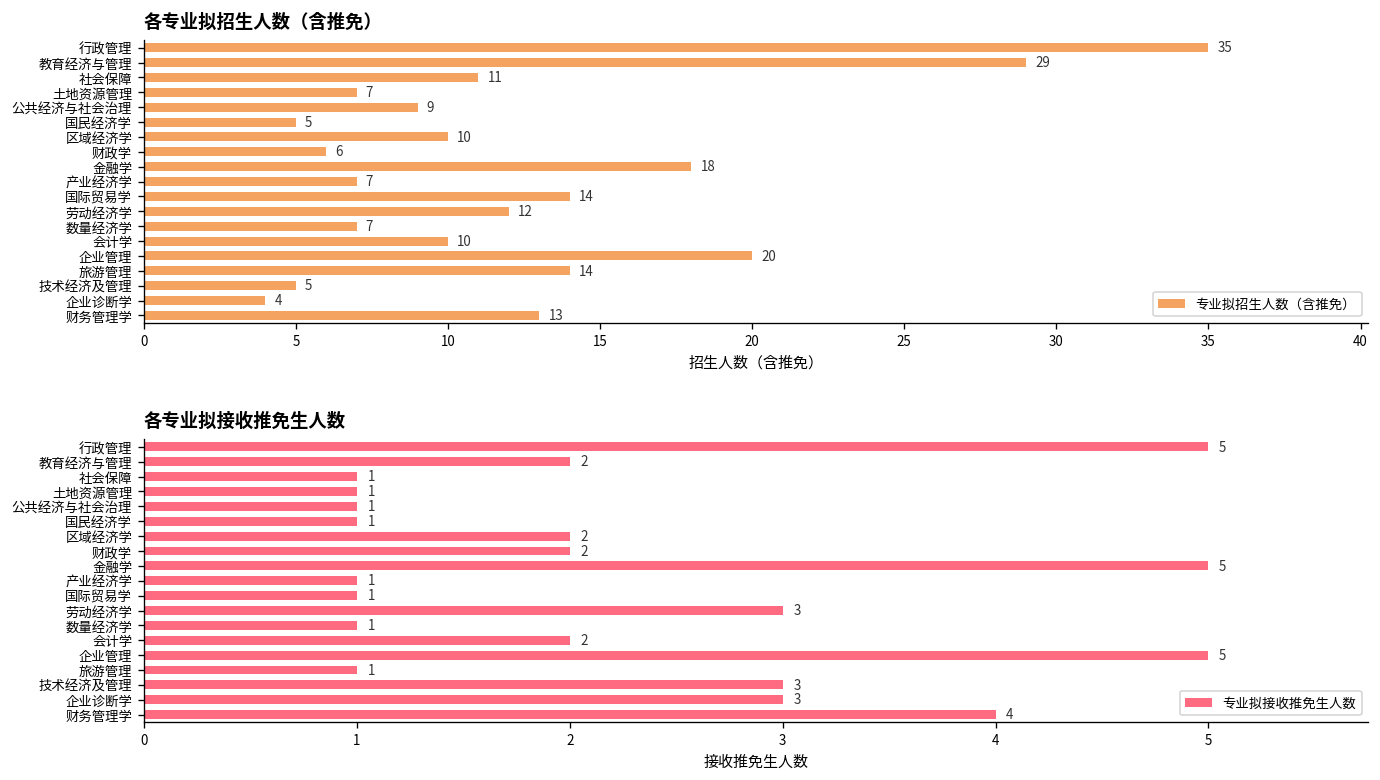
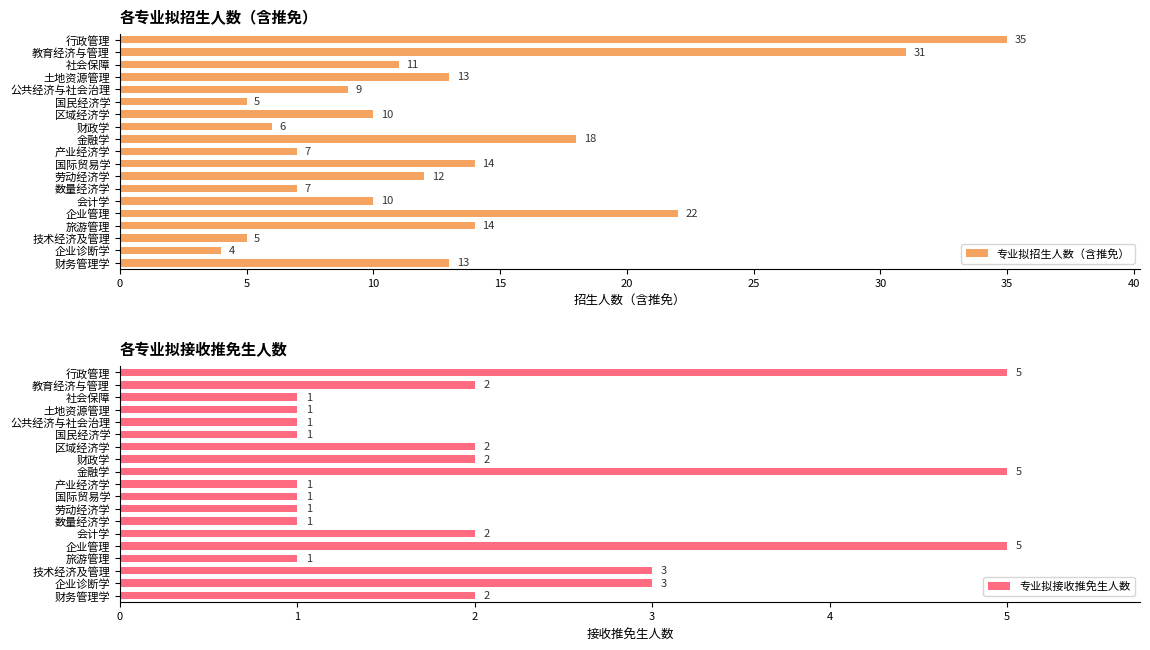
各专业拟招生人数（含推免）, 教育经济与管理: 29 -> 31
各专业拟招生人数（含推免）, 土地资源管理: 7 -> 13
各专业拟招生人数（含推免）, 企业管理: 20 -> 22
各专业拟接收推免生人数, 劳动经济学: 3 -> 1
各专业拟接收推免生人数, 财务管理学: 4 -> 2
